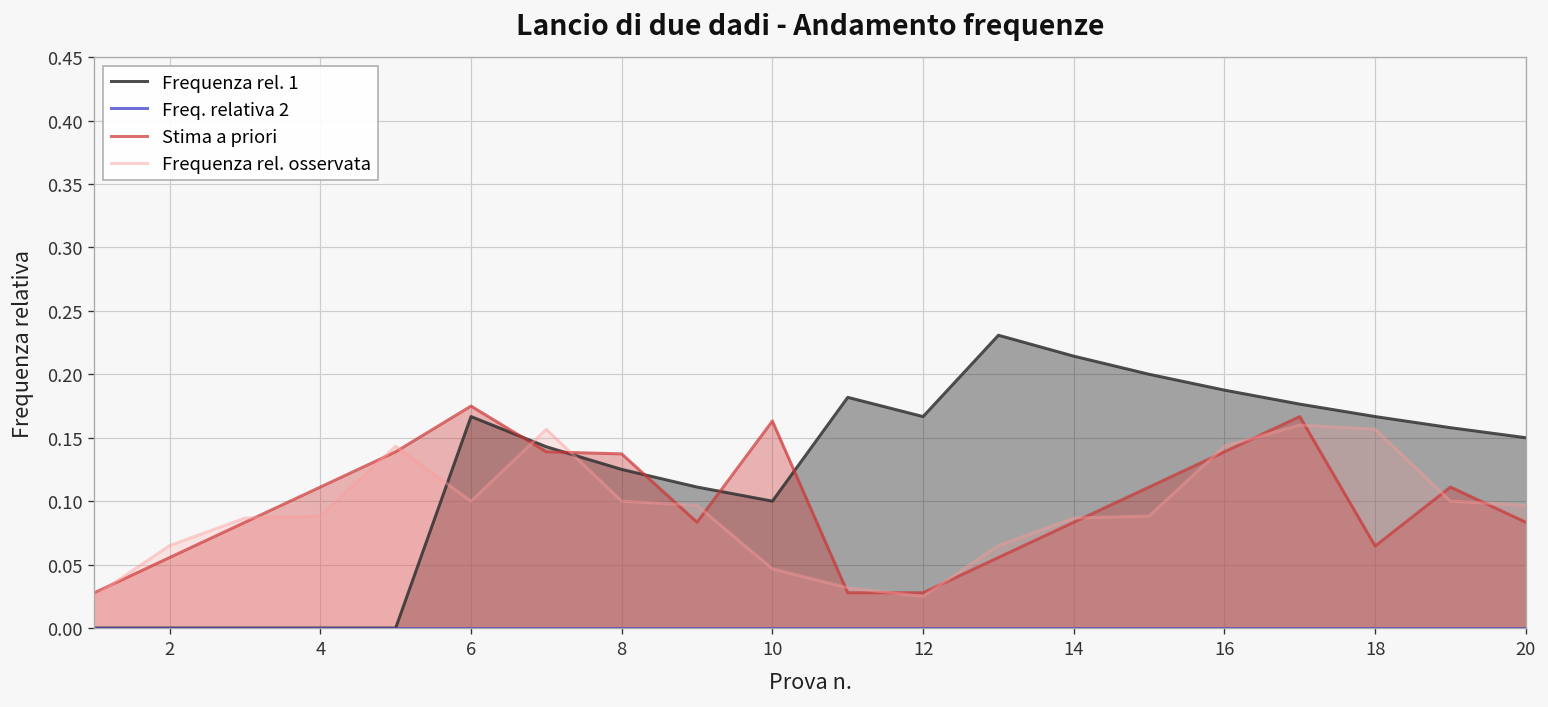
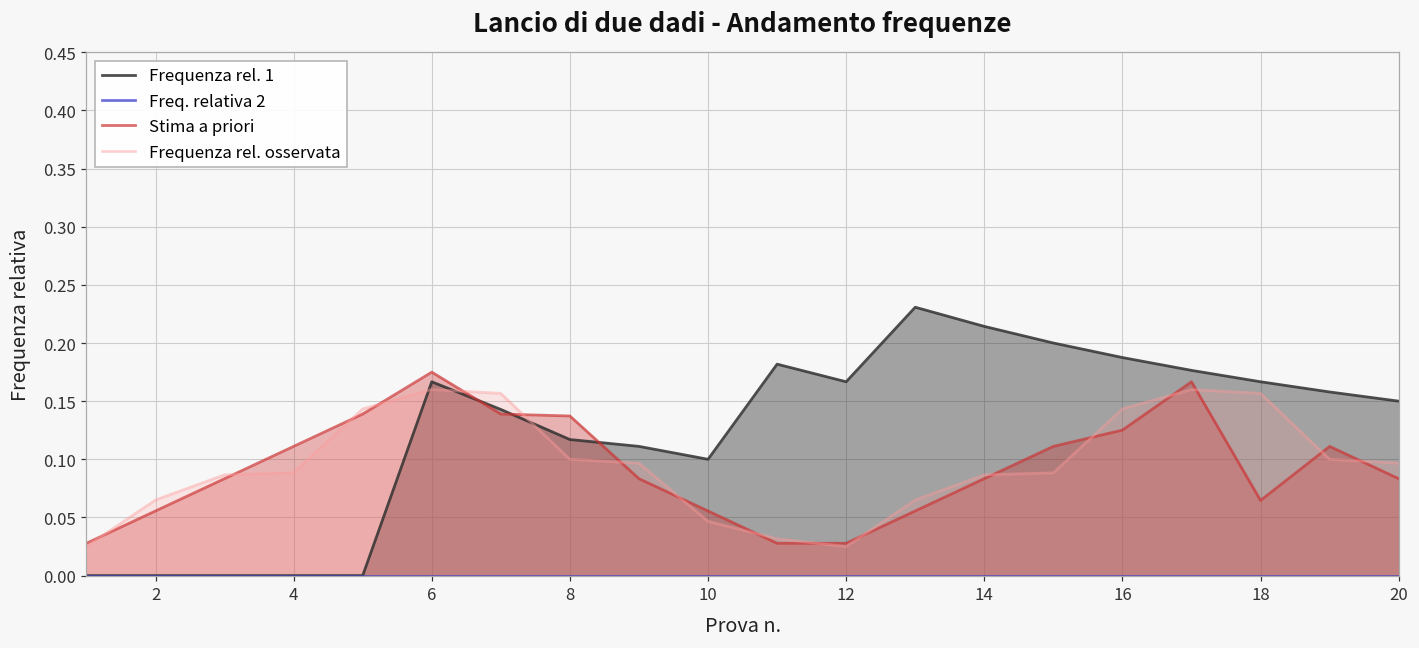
Frequenza rel. osservata, 6: 0.10 -> 0.16
Frequenza rel. 1, 8: 0.125 -> 0.117
Stima a priori, 10: 0.163 -> 0.056
Stima a priori, 16: 0.139 -> 0.125
